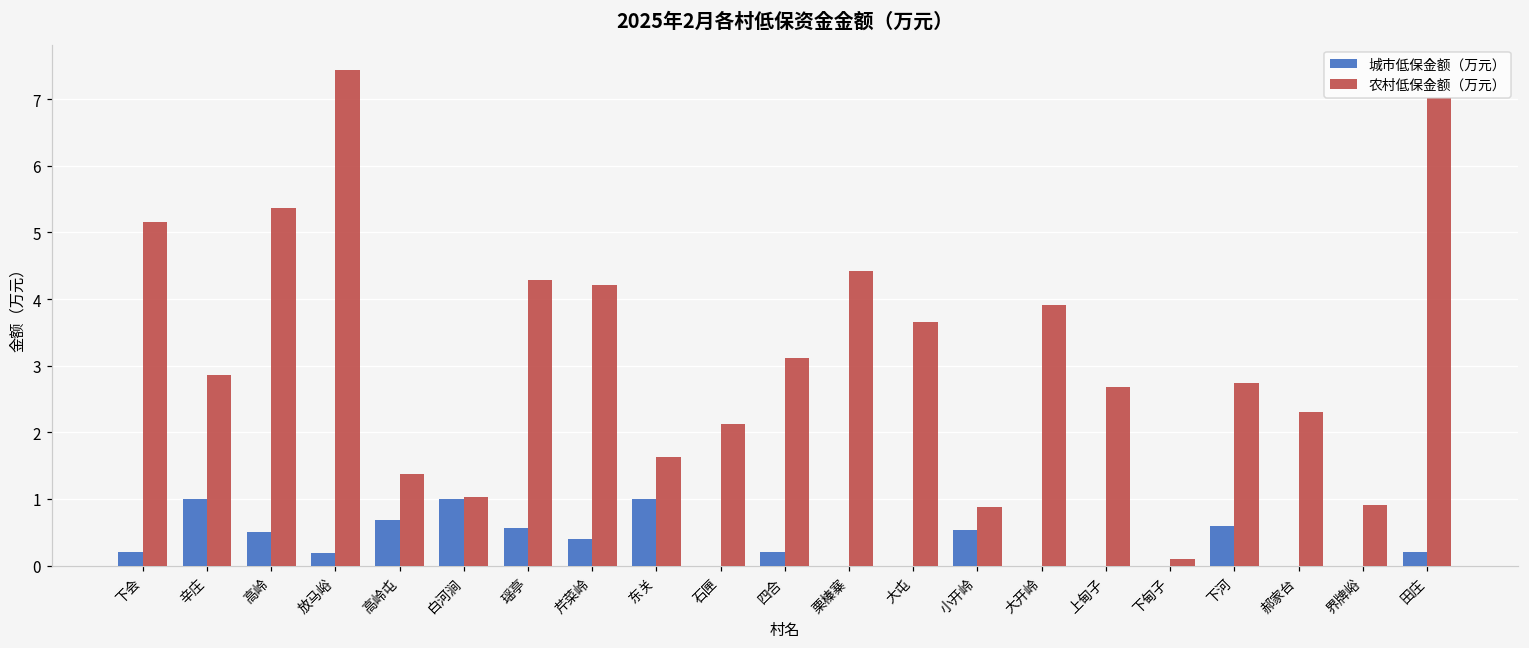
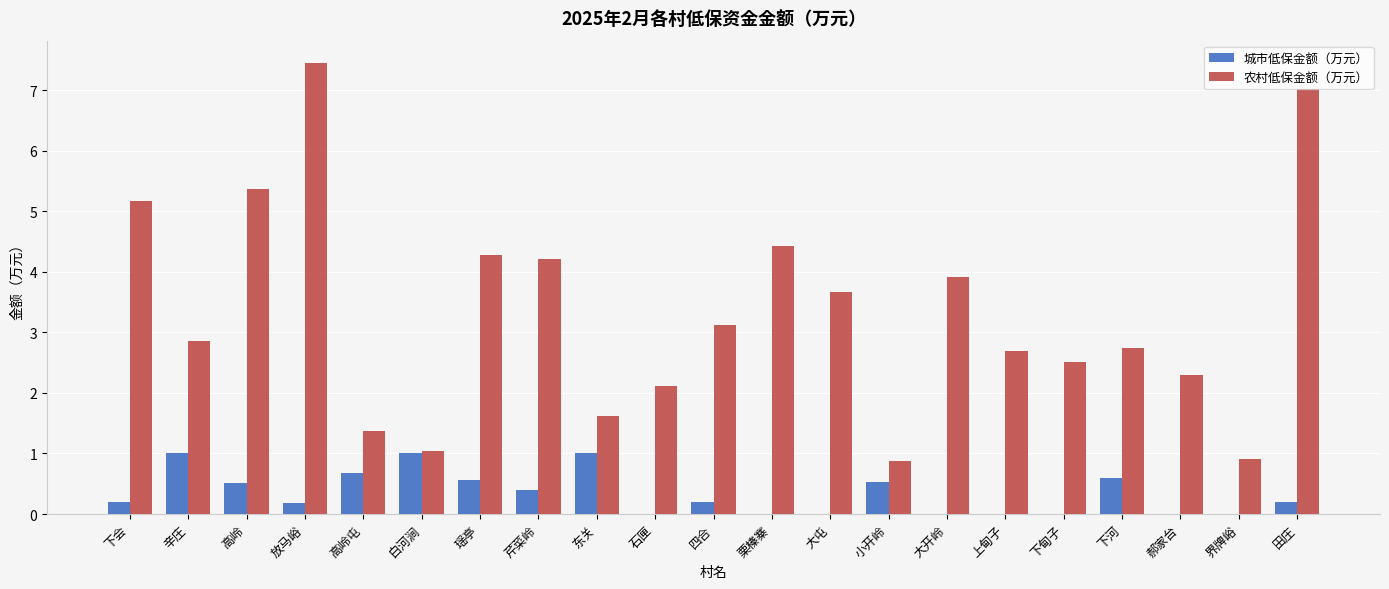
农村低保金额（万元）, 下甸子: 0.1 -> 2.5
